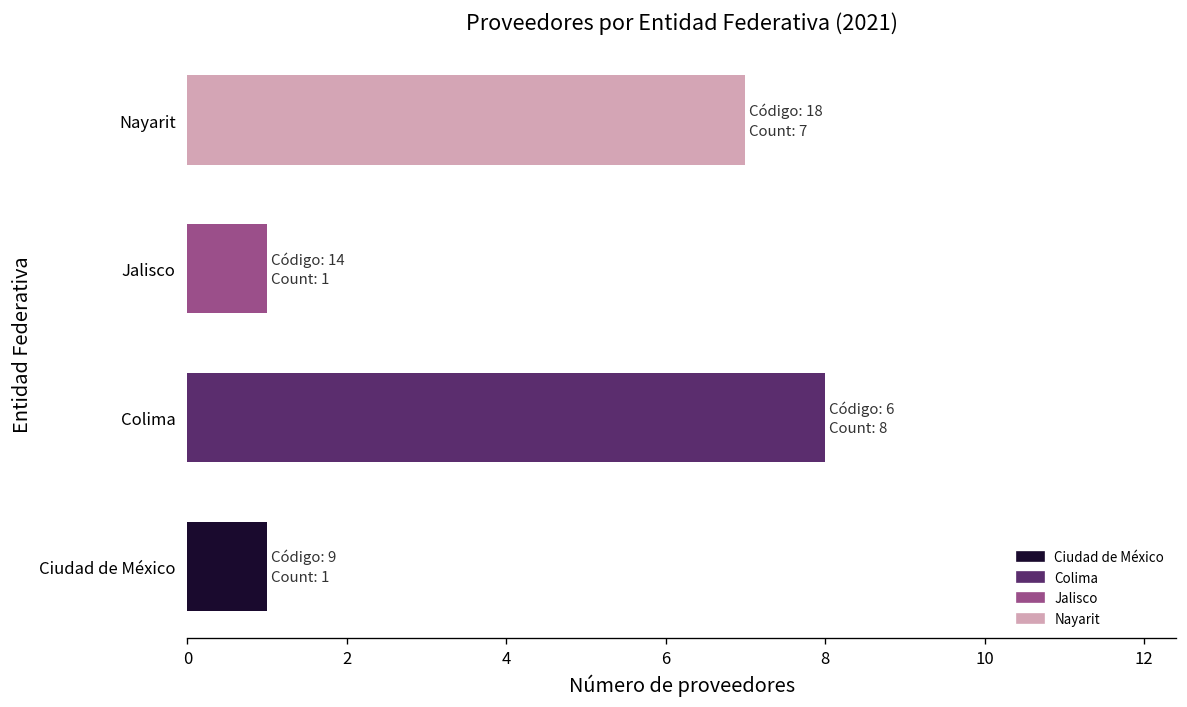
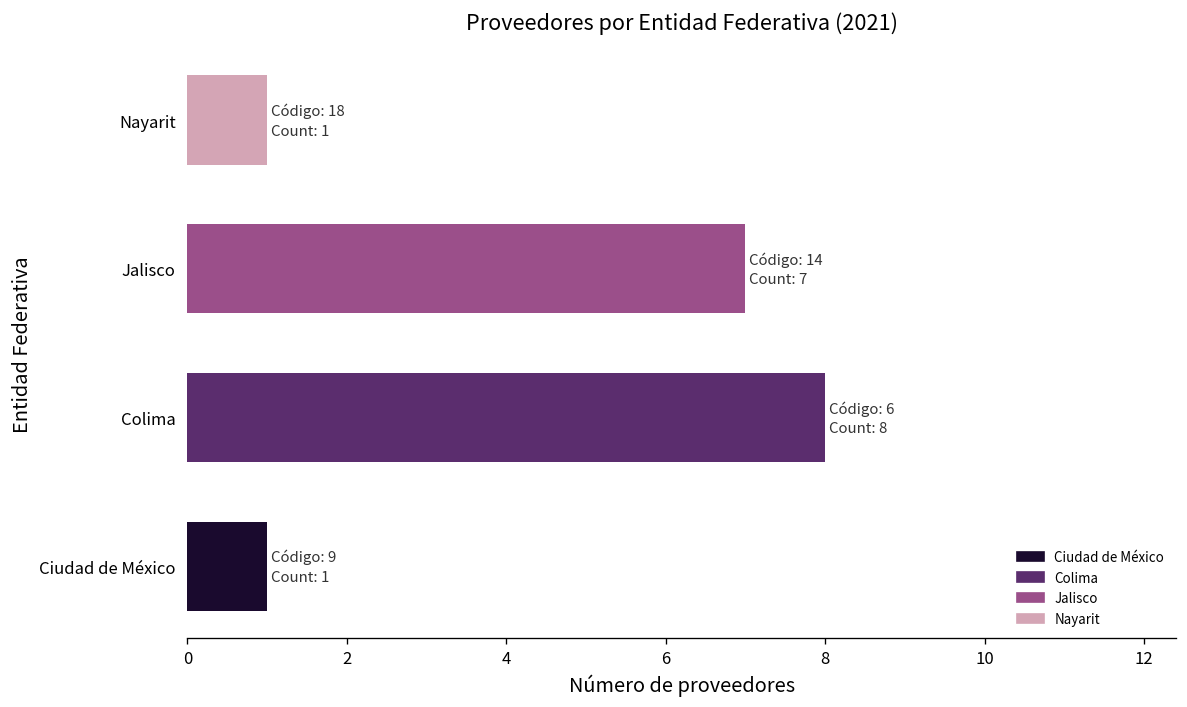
Nayarit: 7 -> 1
Jalisco: 1 -> 7
